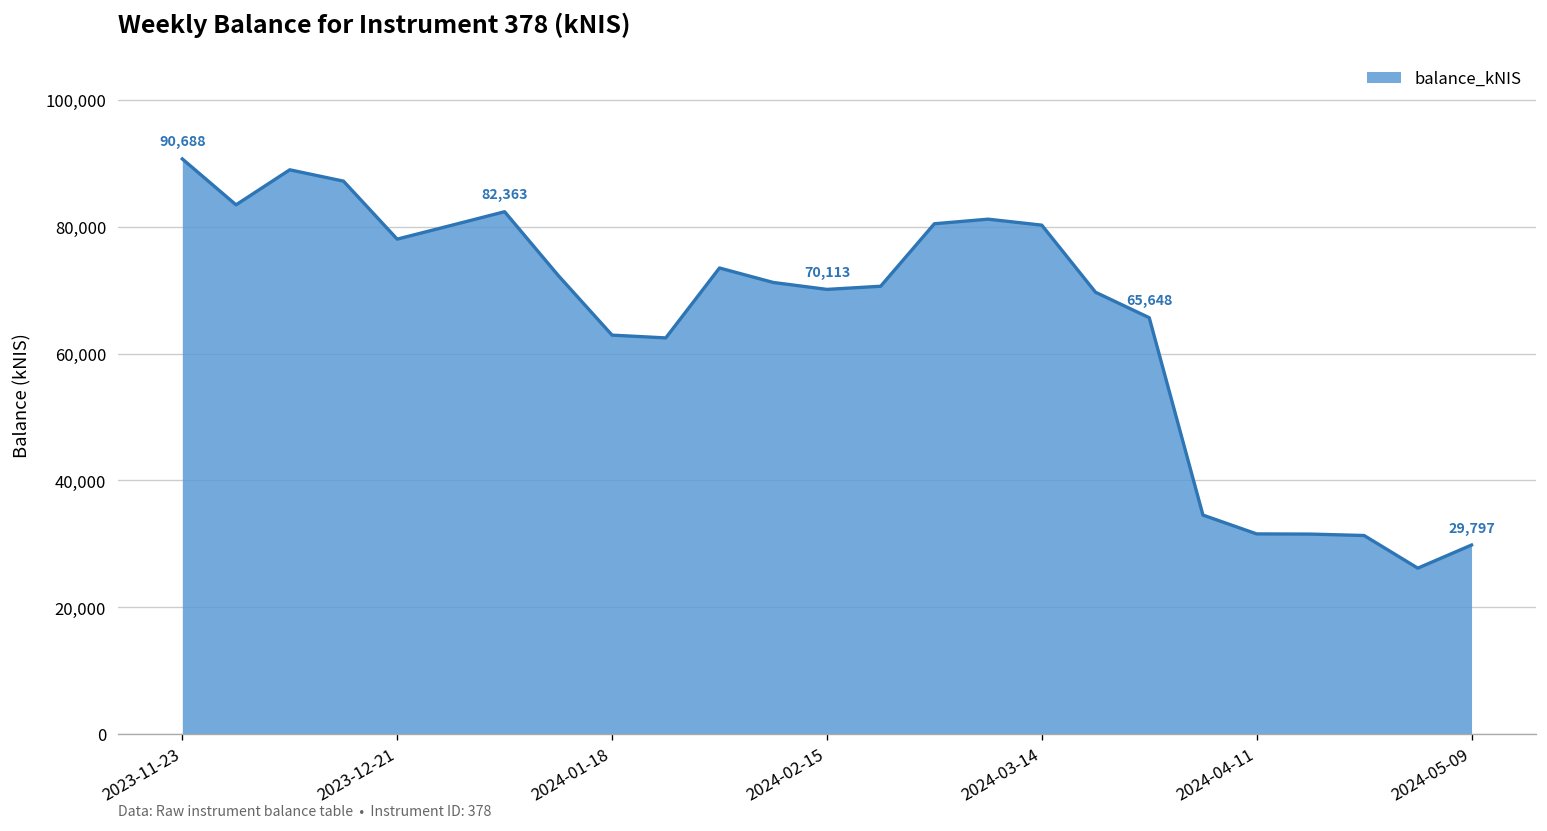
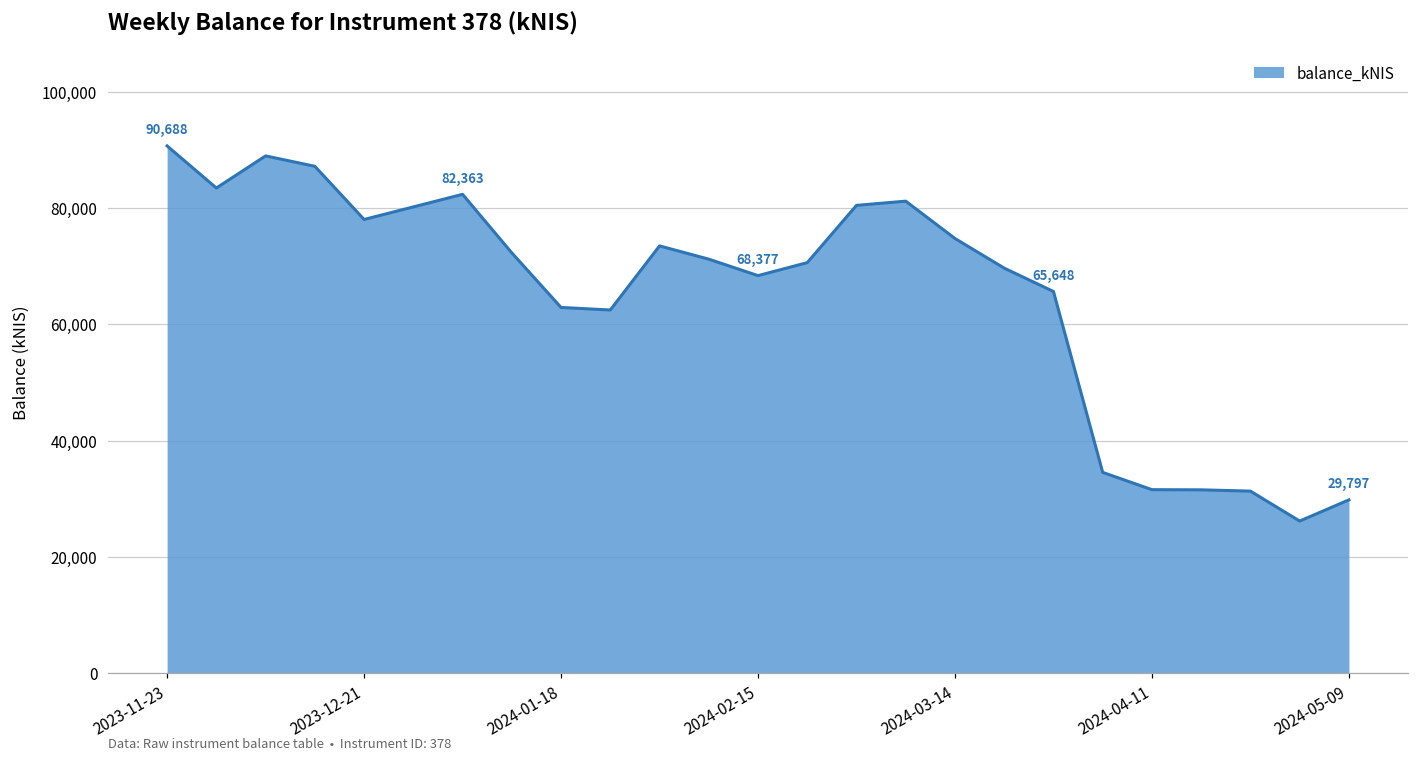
2024-02-15: 70,113 -> 68,377
2024-03-14: 80,000 -> 75,000
